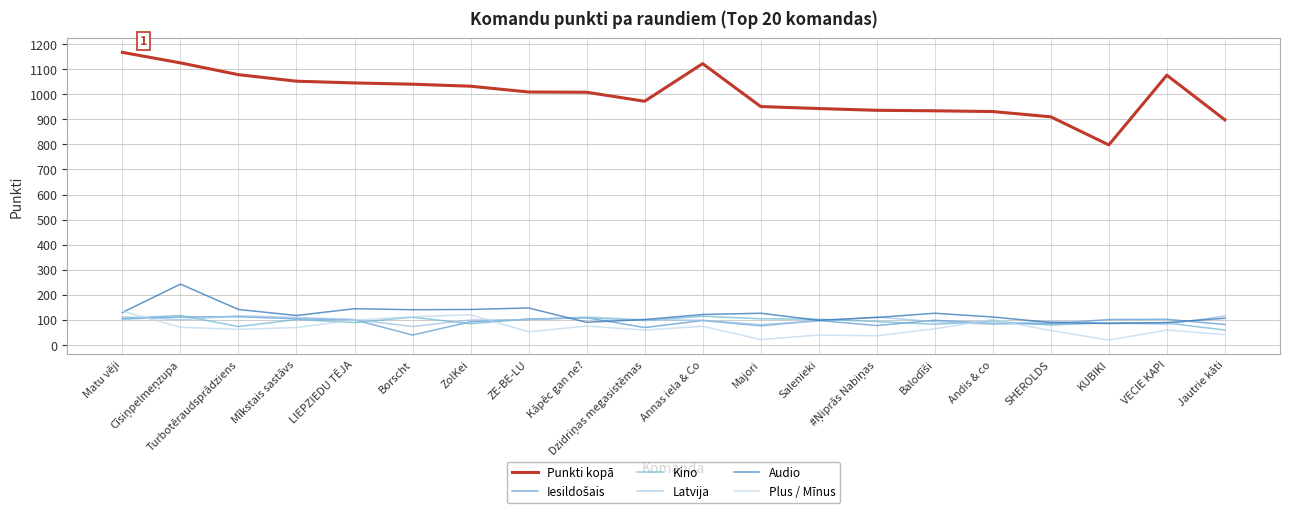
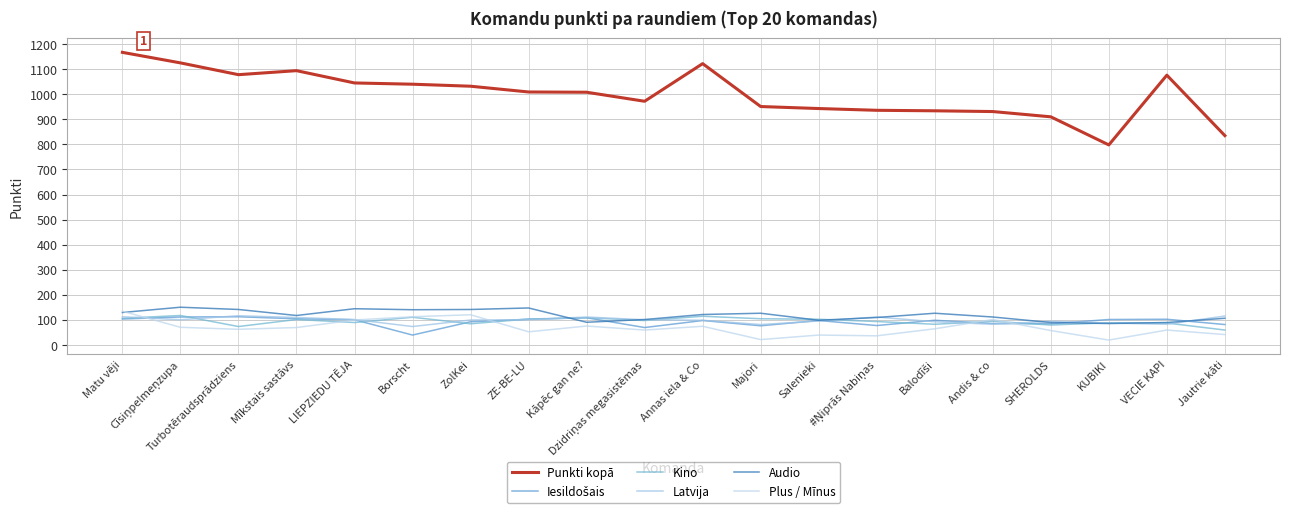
Audio, Cīsiņpelmeņzupa: 240 -> 150
Punkti kopā, Mīkstais sastāvs: 1050 -> 1090
Punkti kopā, Jautrie kāti: 900 -> 840
